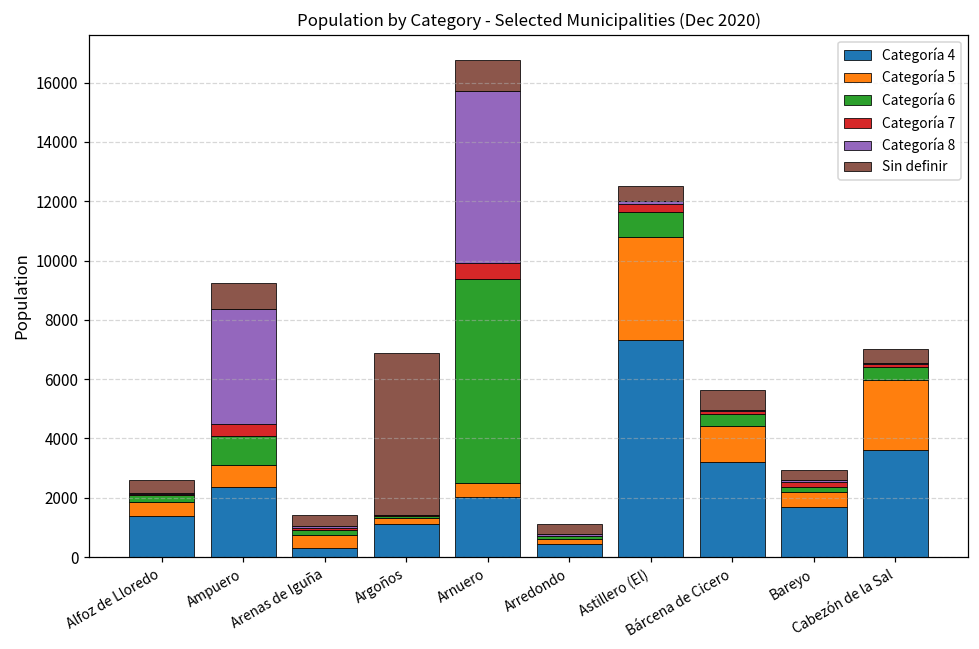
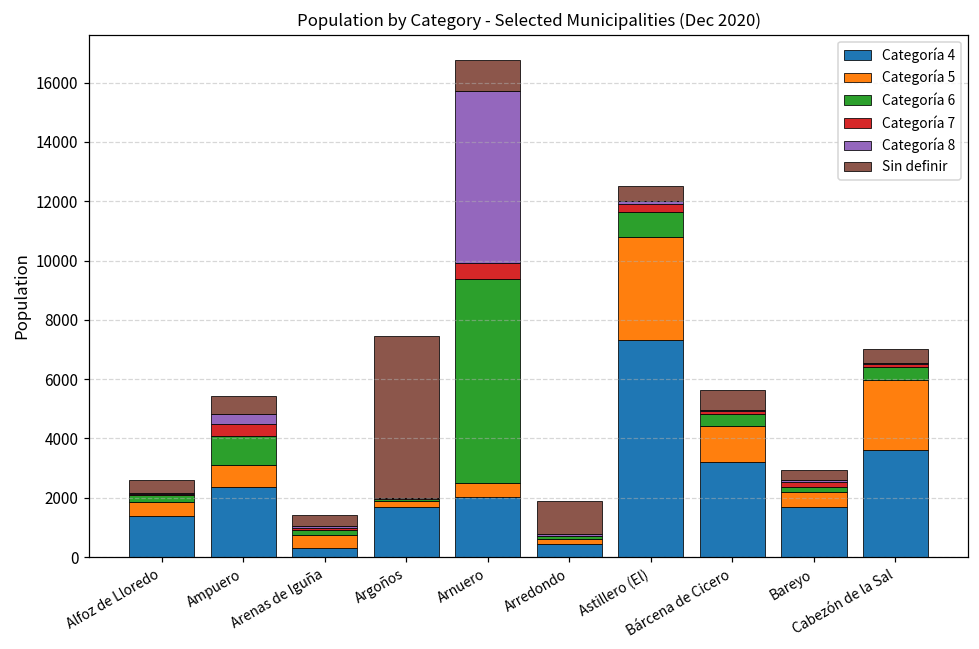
Categoría 8, Ampuero: 3900 -> 300
Sin definir, Ampuero: 800 -> 600
Categoría 4, Argoños: 1100 -> 1700
Sin definir, Arredondo: 300 -> 1100
